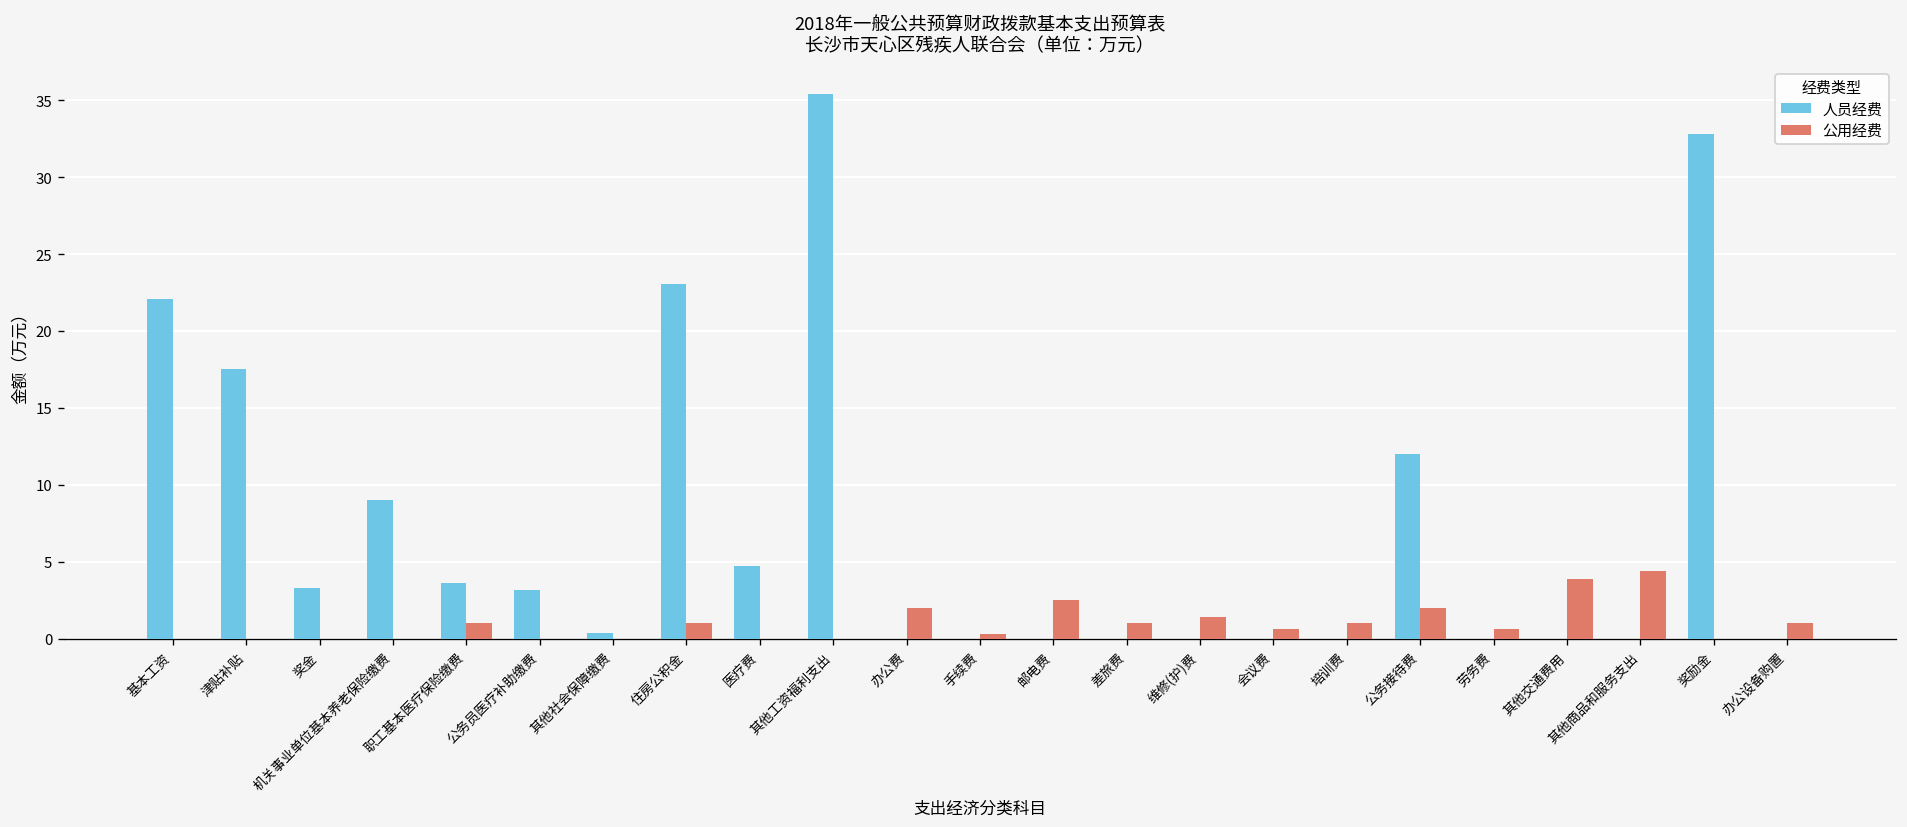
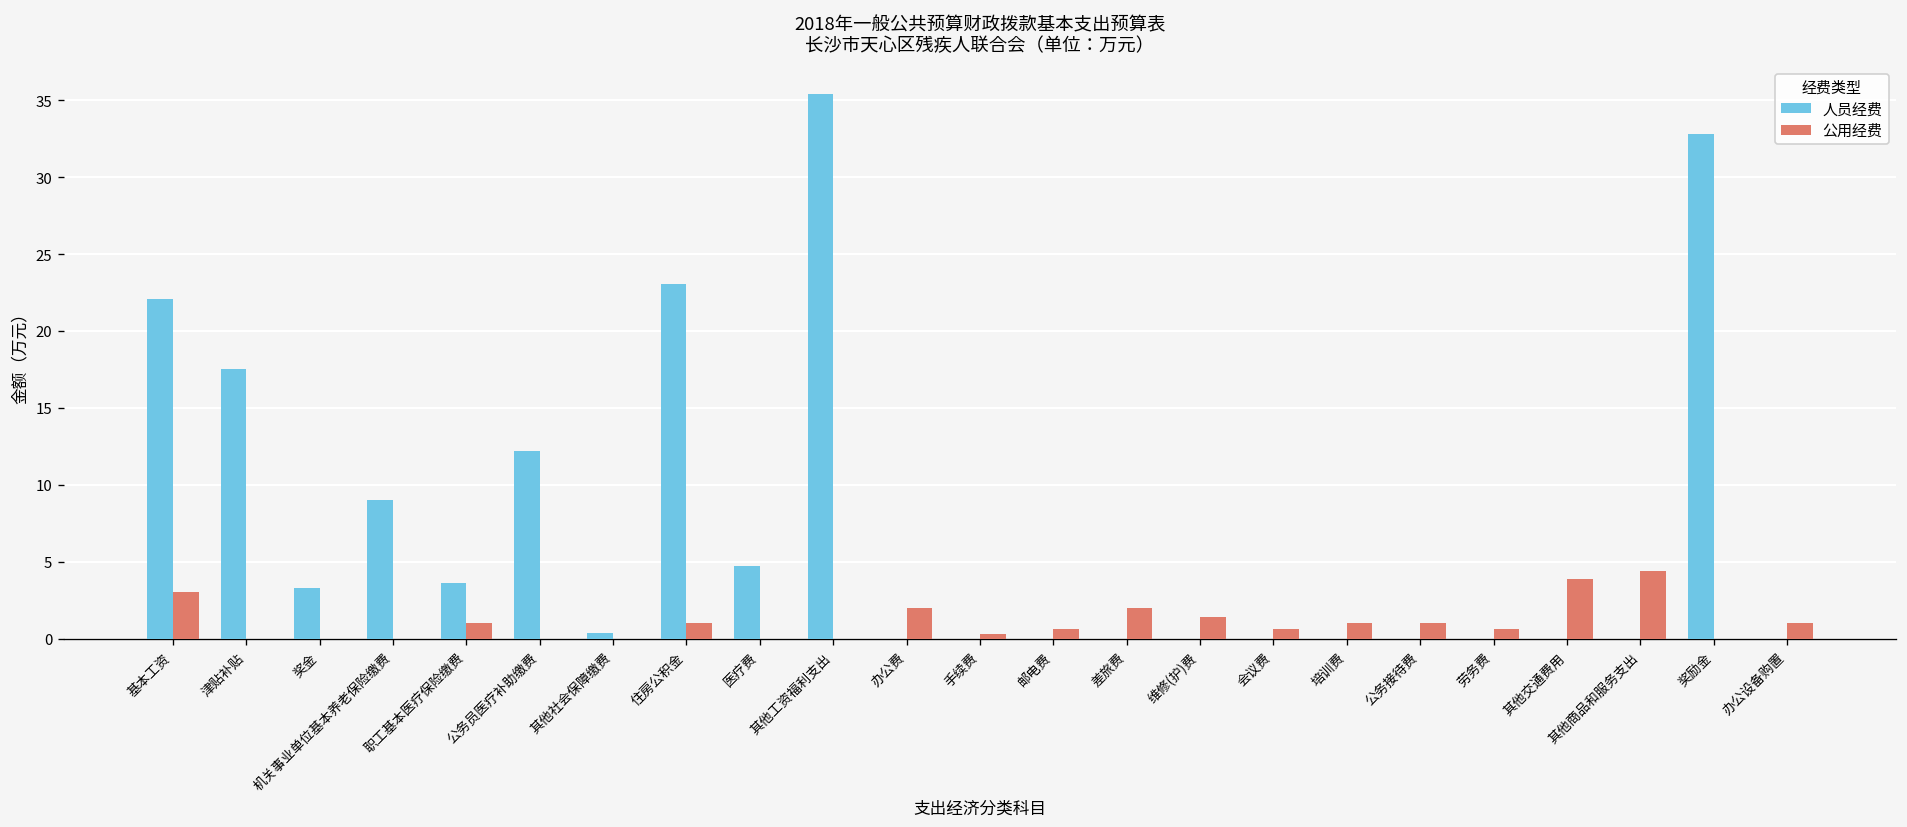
公用经费, 基本工资: 0 -> 3
人员经费, 公务员医疗补助缴费: 3.2 -> 12.2
公用经费, 邮电费: 2.5 -> 0.6
公用经费, 差旅费: 1 -> 2
人员经费, 公务接待费: 12 -> 0
公用经费, 公务接待费: 2 -> 1
